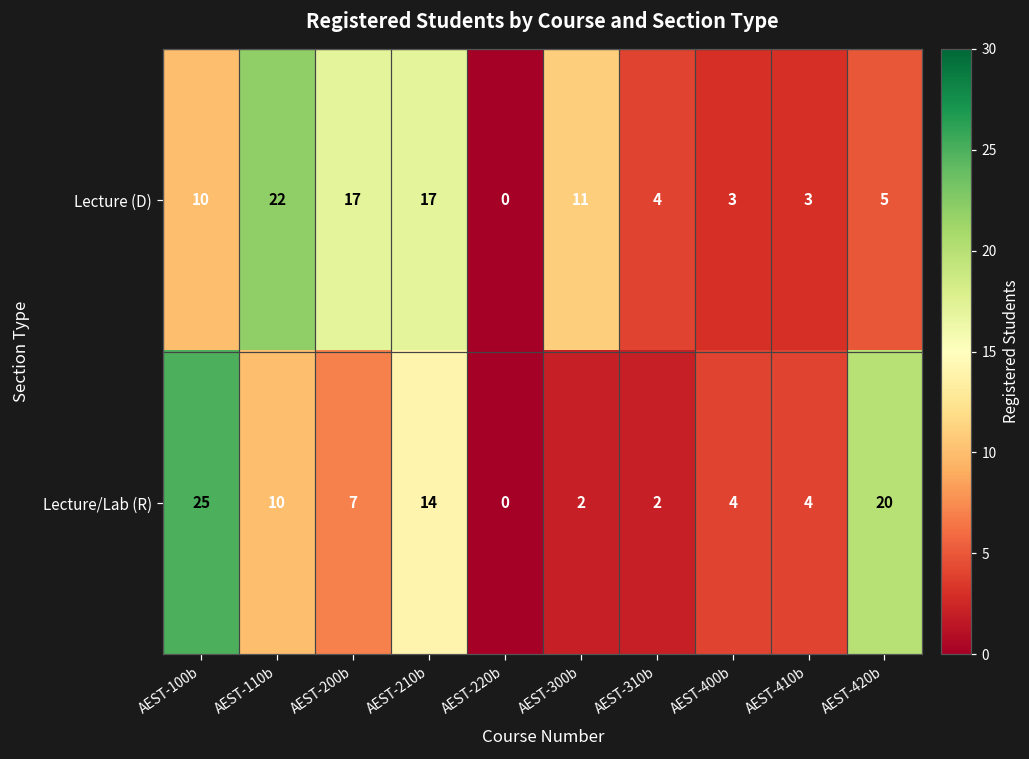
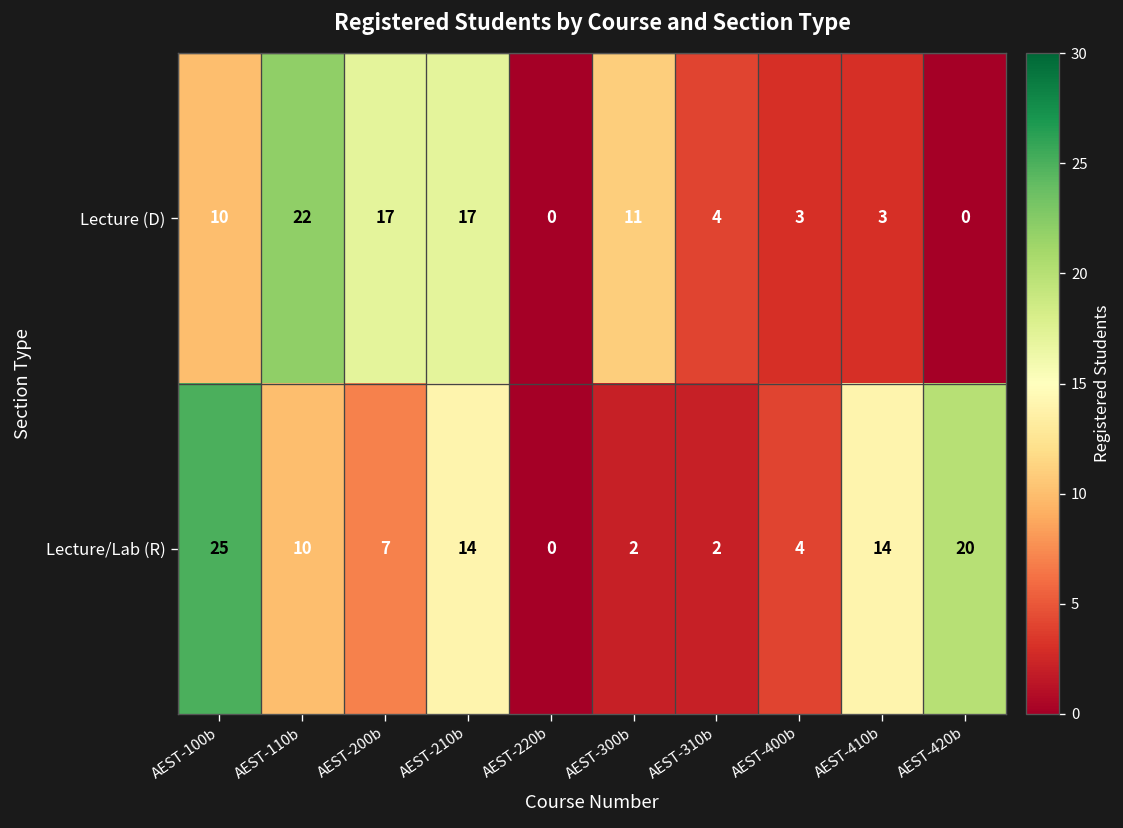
Lecture (D), AEST-420b: 5 -> 0
Lecture/Lab (R), AEST-410b: 4 -> 14
